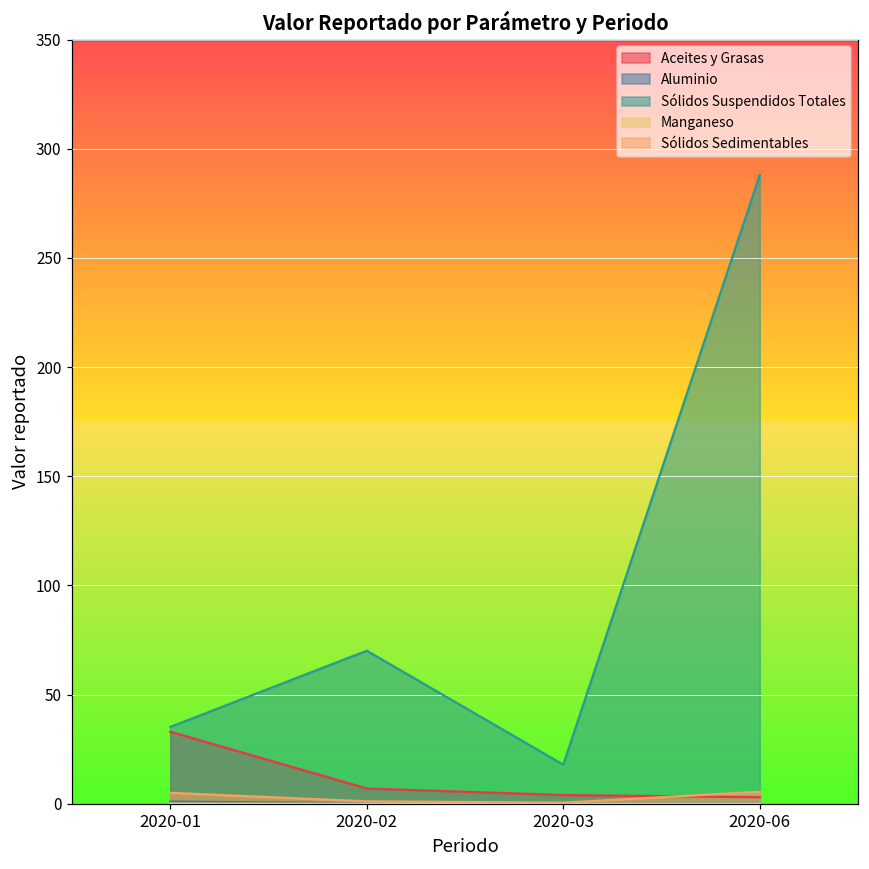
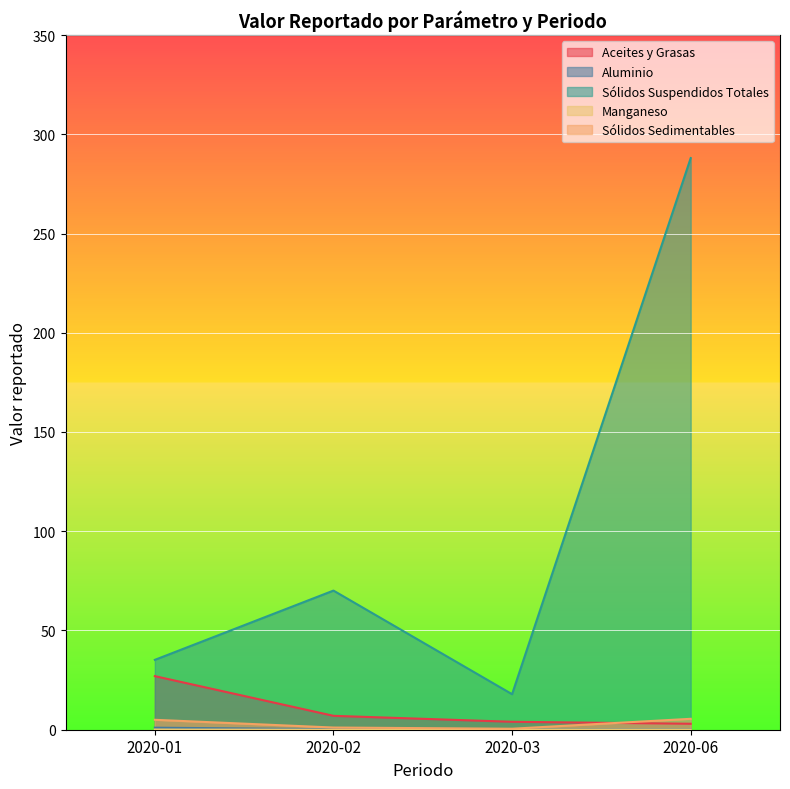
Aceites y Grasas, 2020-01: 33 -> 27
